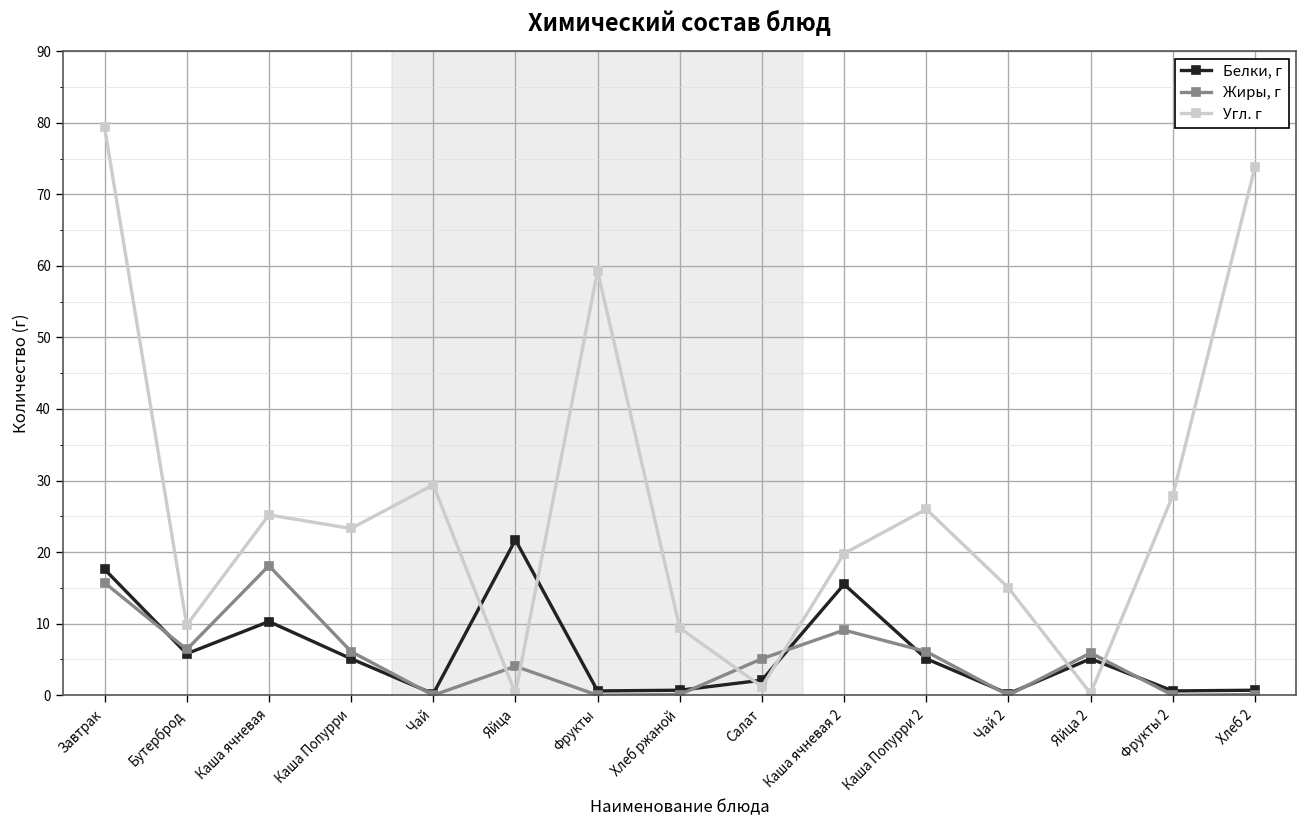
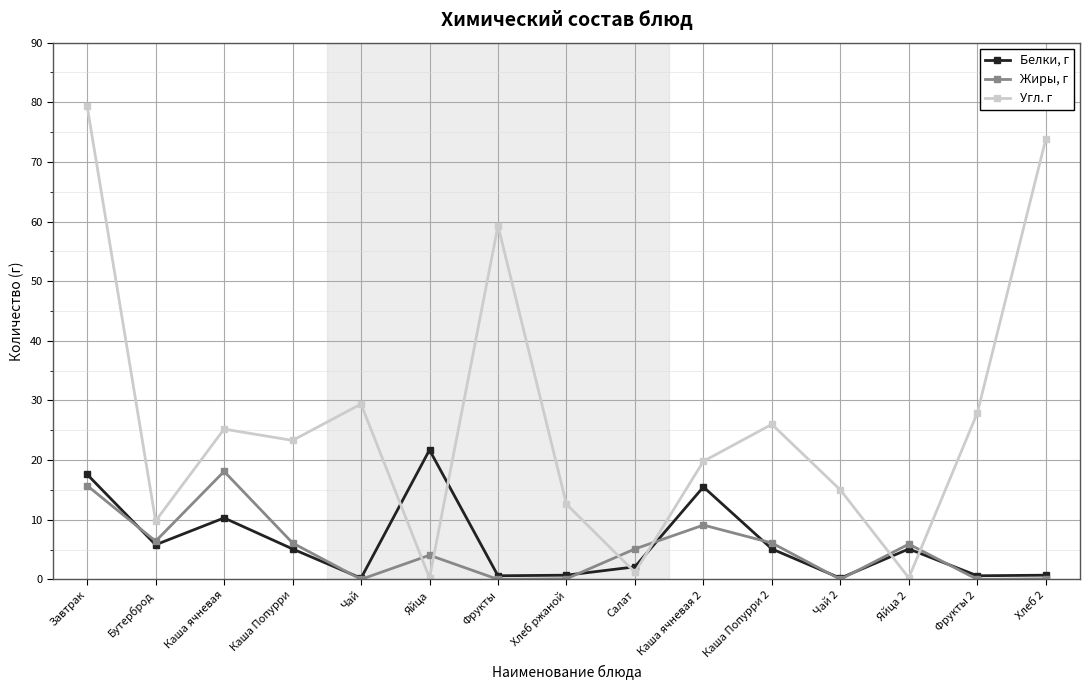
Угл. г, Хлеб ржаной: 9 -> 13
